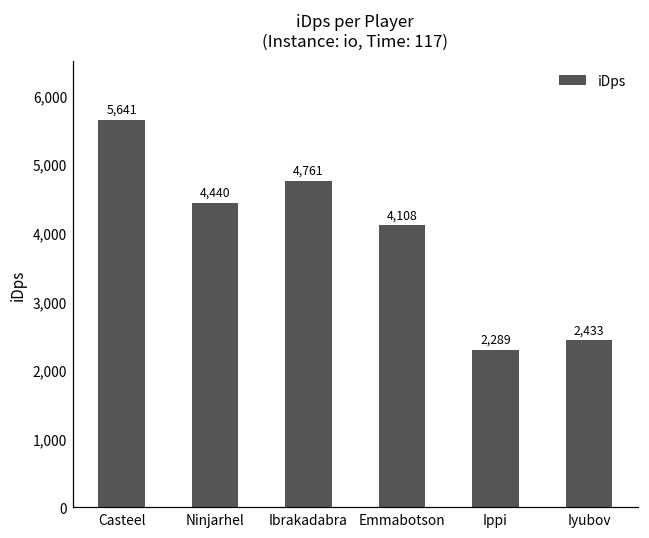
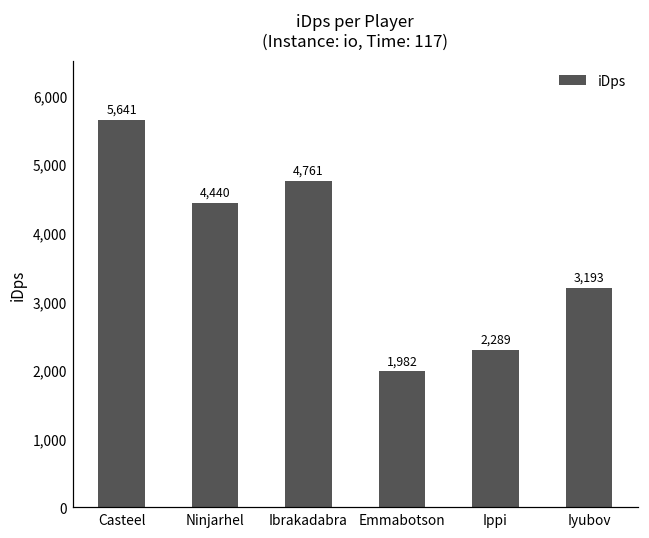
Emmabotson: 4,108 -> 1,982
Iyubov: 2,433 -> 3,193
